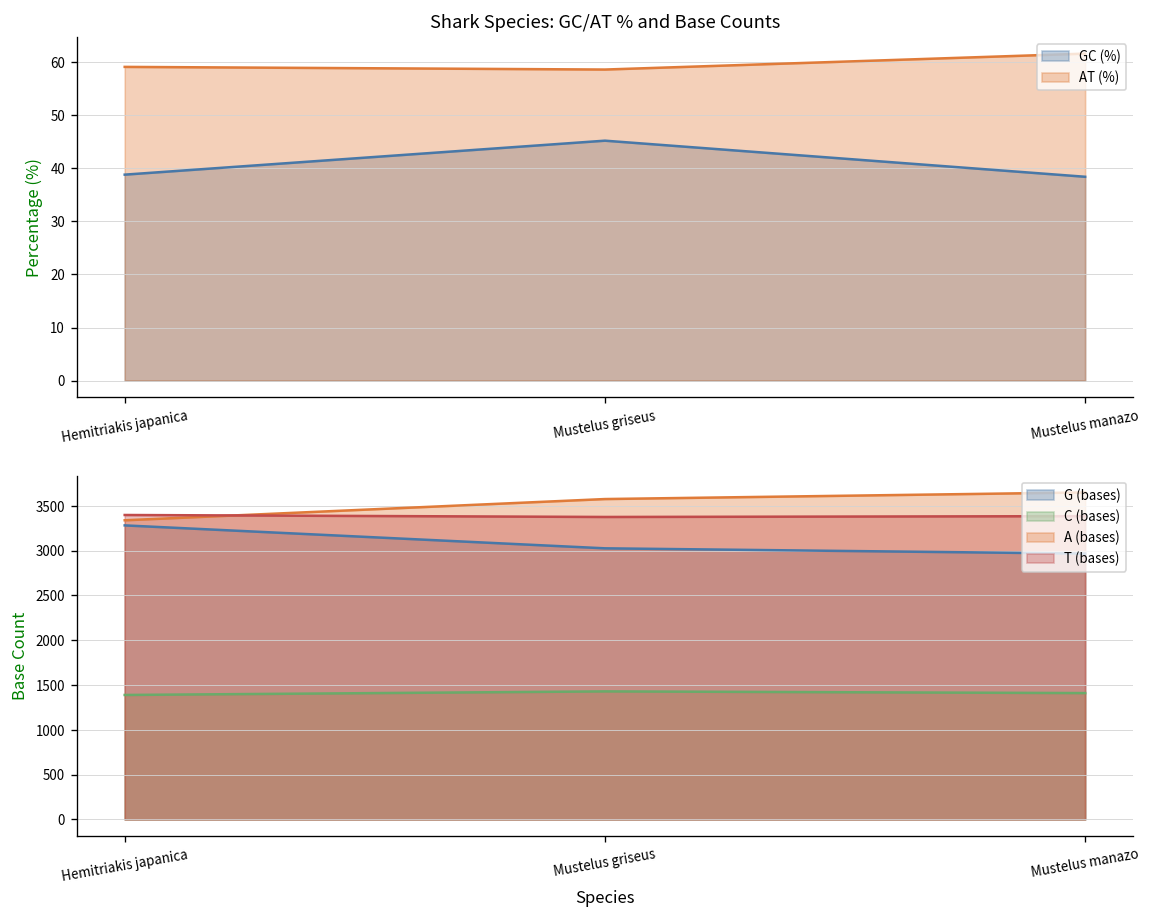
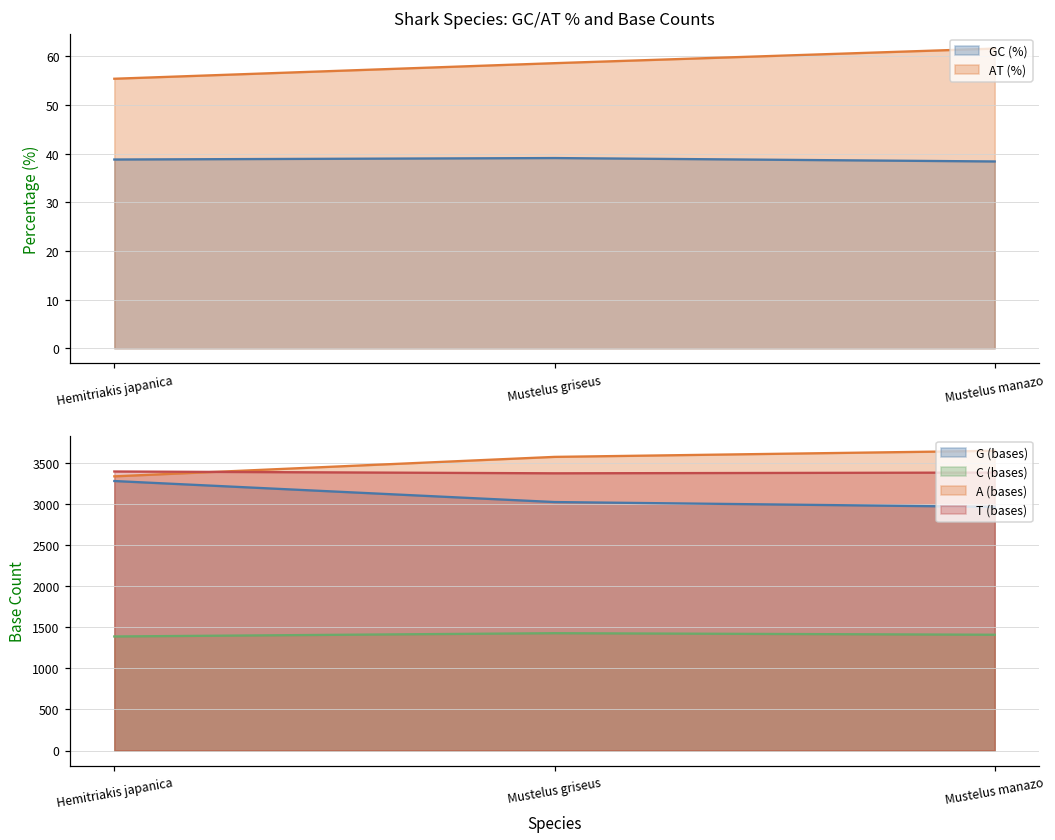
Shark Species: GC/AT % and Base Counts, AT (%), Hemitriakis japanica: 59 -> 55
Shark Species: GC/AT % and Base Counts, GC (%), Mustelus griseus: 45 -> 39
